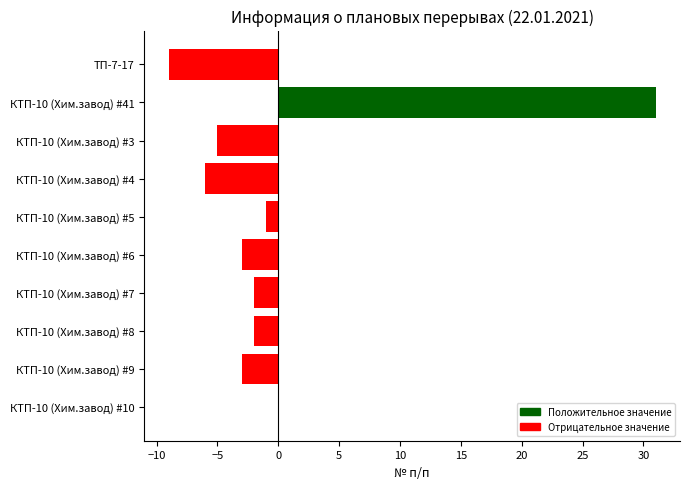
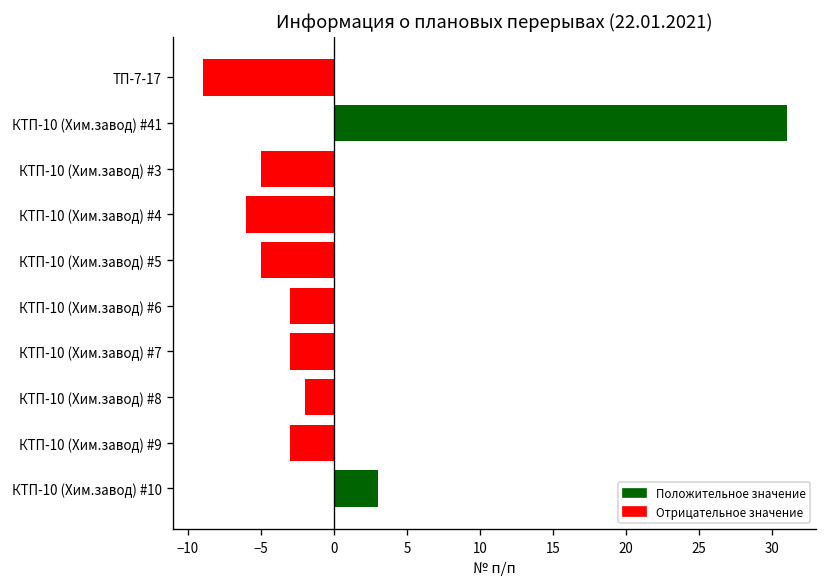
КТП-10 (Хим.завод) #5: -1.0 -> -5.0
КТП-10 (Хим.завод) #7: -2.0 -> -3.0
КТП-10 (Хим.завод) #10: 0.0 -> 3.0
